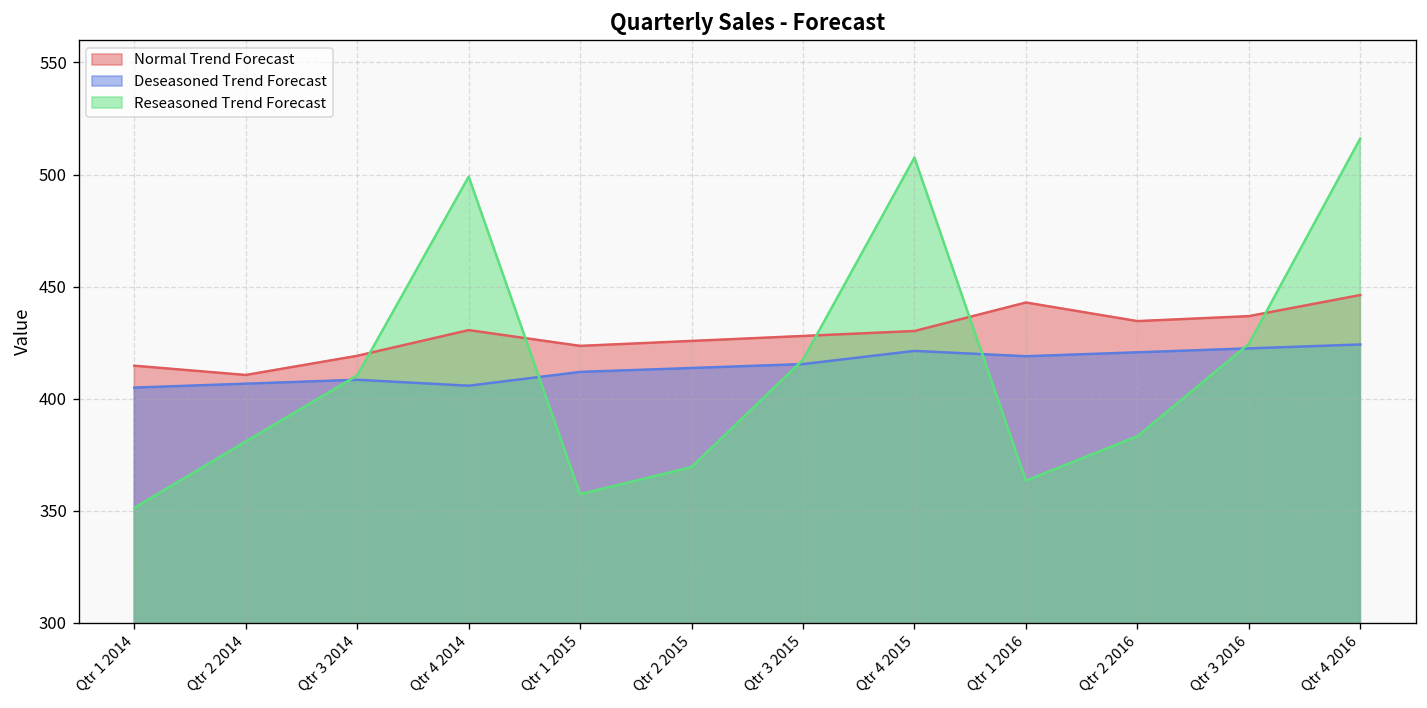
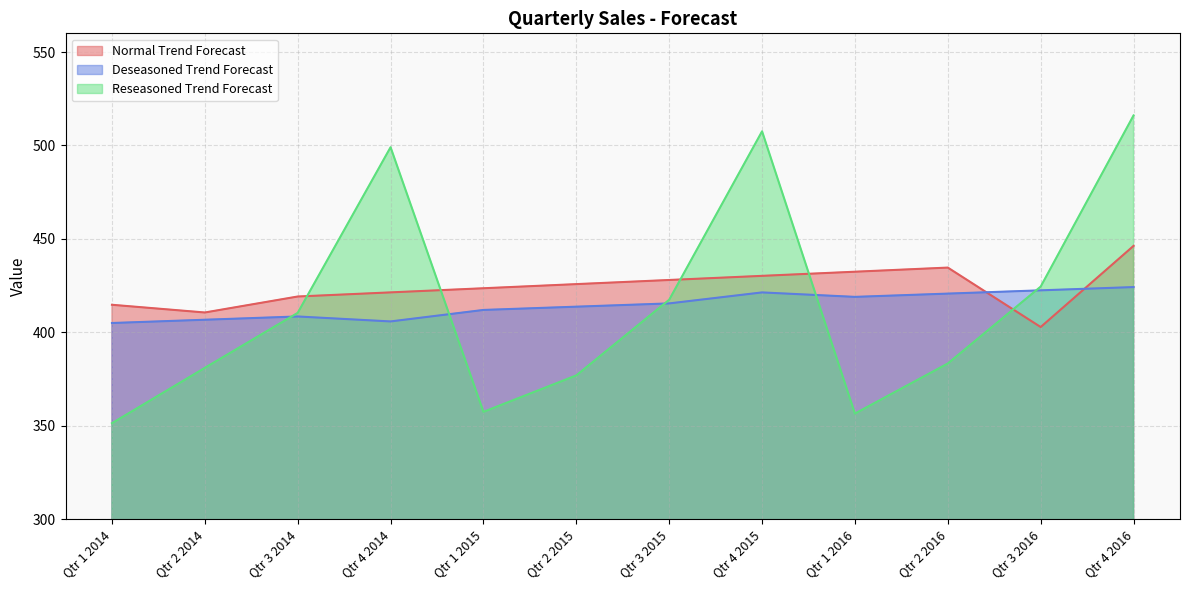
Normal Trend Forecast, Qtr 4 2014: 431 -> 421
Reseasoned Trend Forecast, Qtr 2 2015: 370 -> 377
Normal Trend Forecast, Qtr 1 2016: 443 -> 432
Reseasoned Trend Forecast, Qtr 1 2016: 363 -> 356
Normal Trend Forecast, Qtr 3 2016: 437 -> 403
